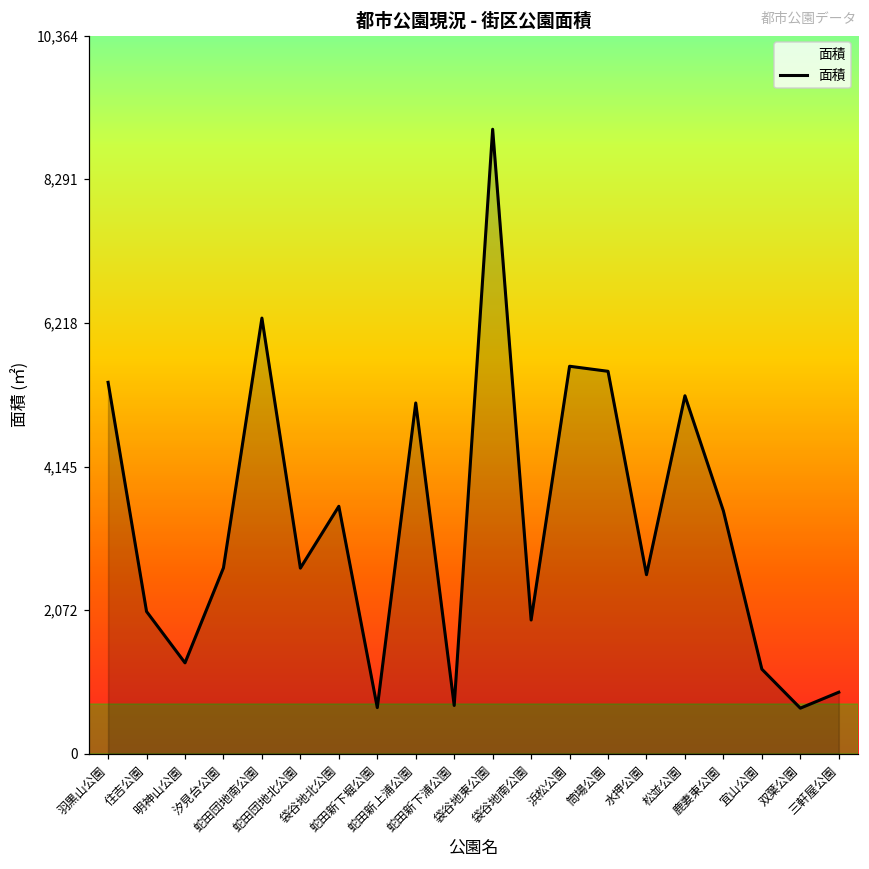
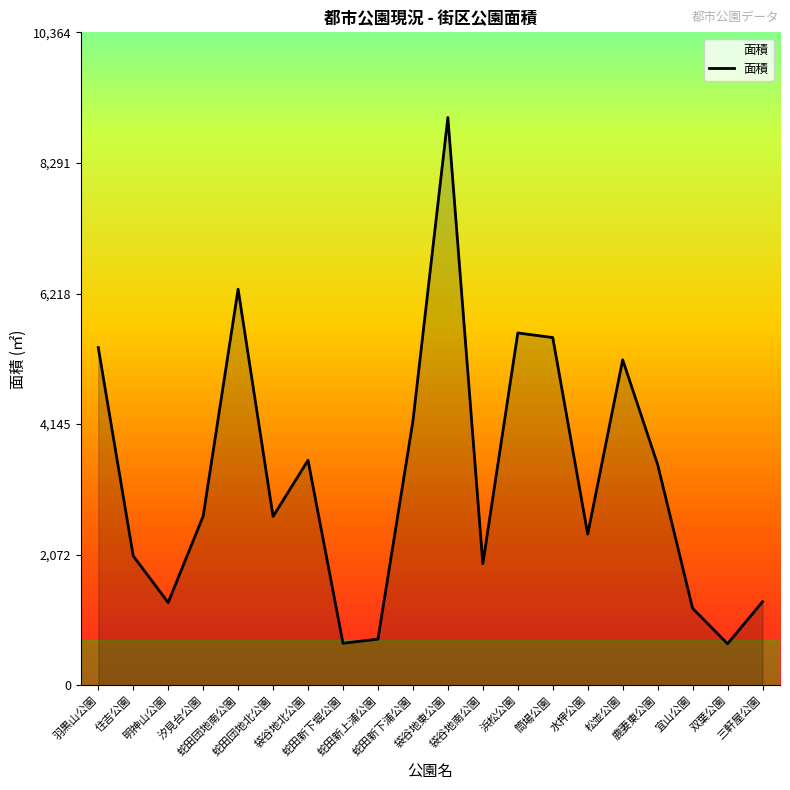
蛇田新上浦公園: 5,100 -> 700
蛇田新下浦公園: 700 -> 4,200
水押公園: 2,600 -> 2,400
三軒屋公園: 900 -> 1,300
